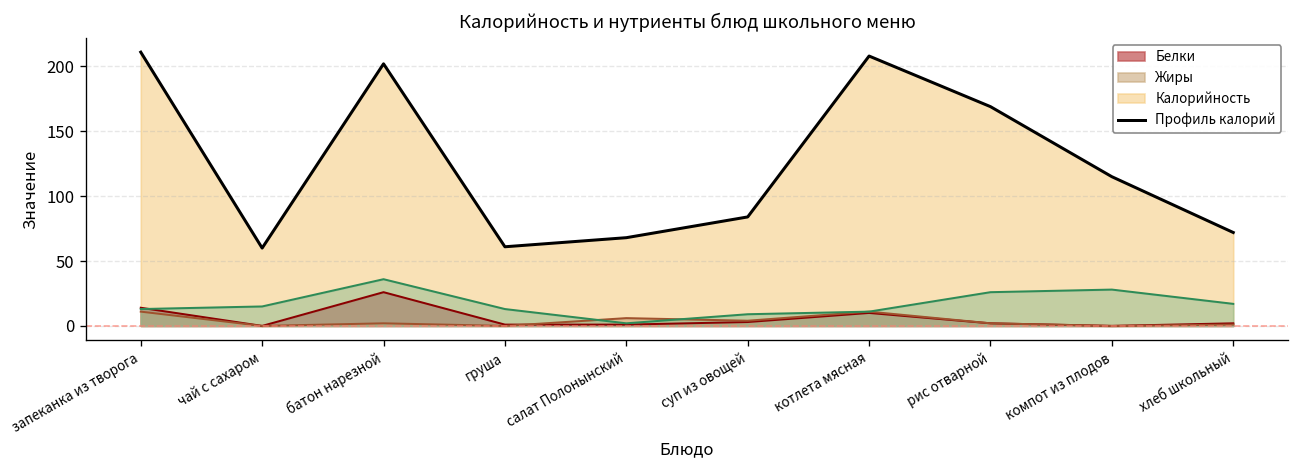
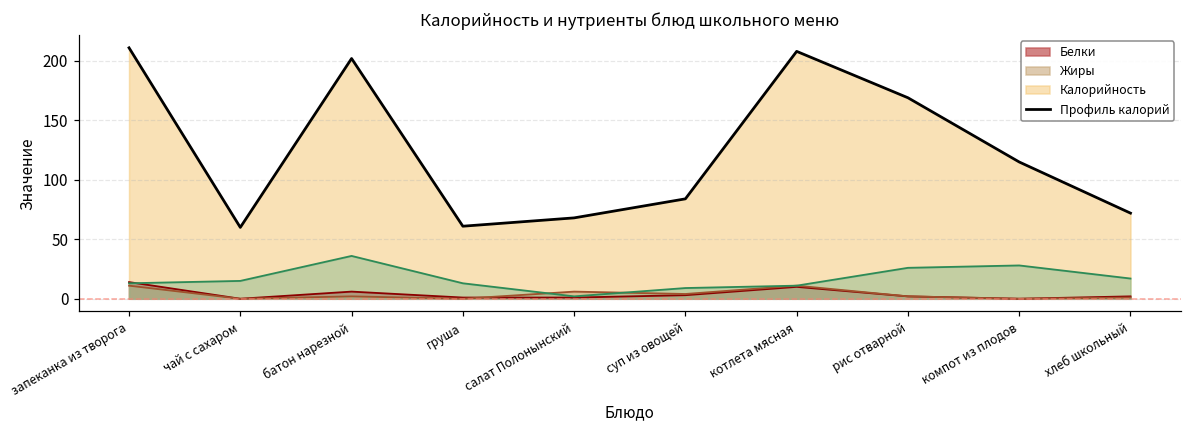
Белки, батон нарезной: 26 -> 6
